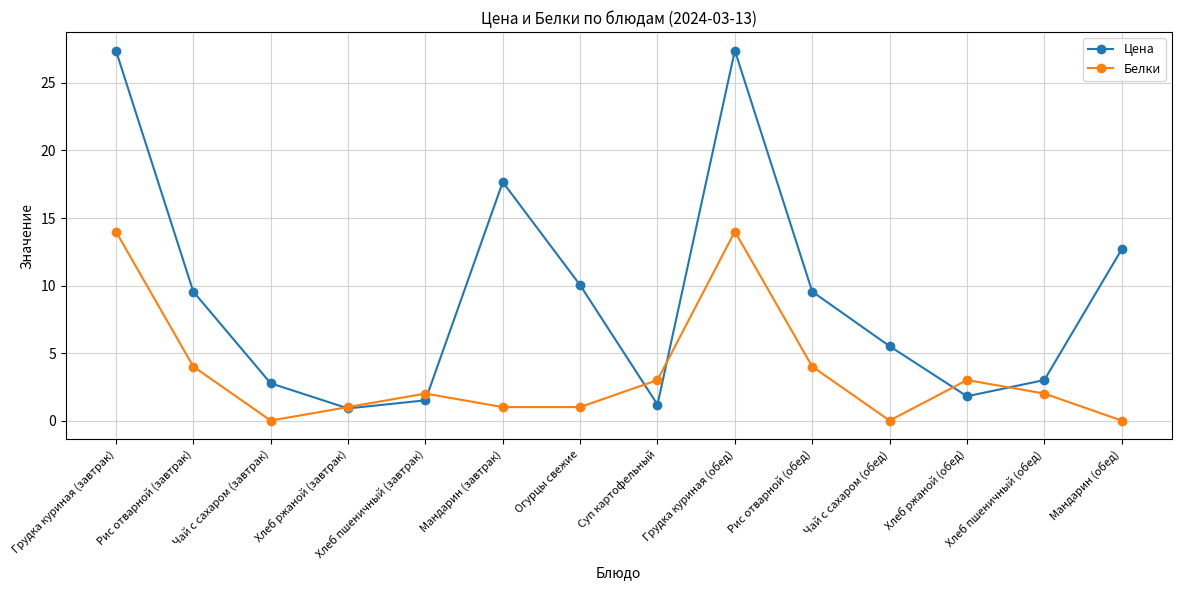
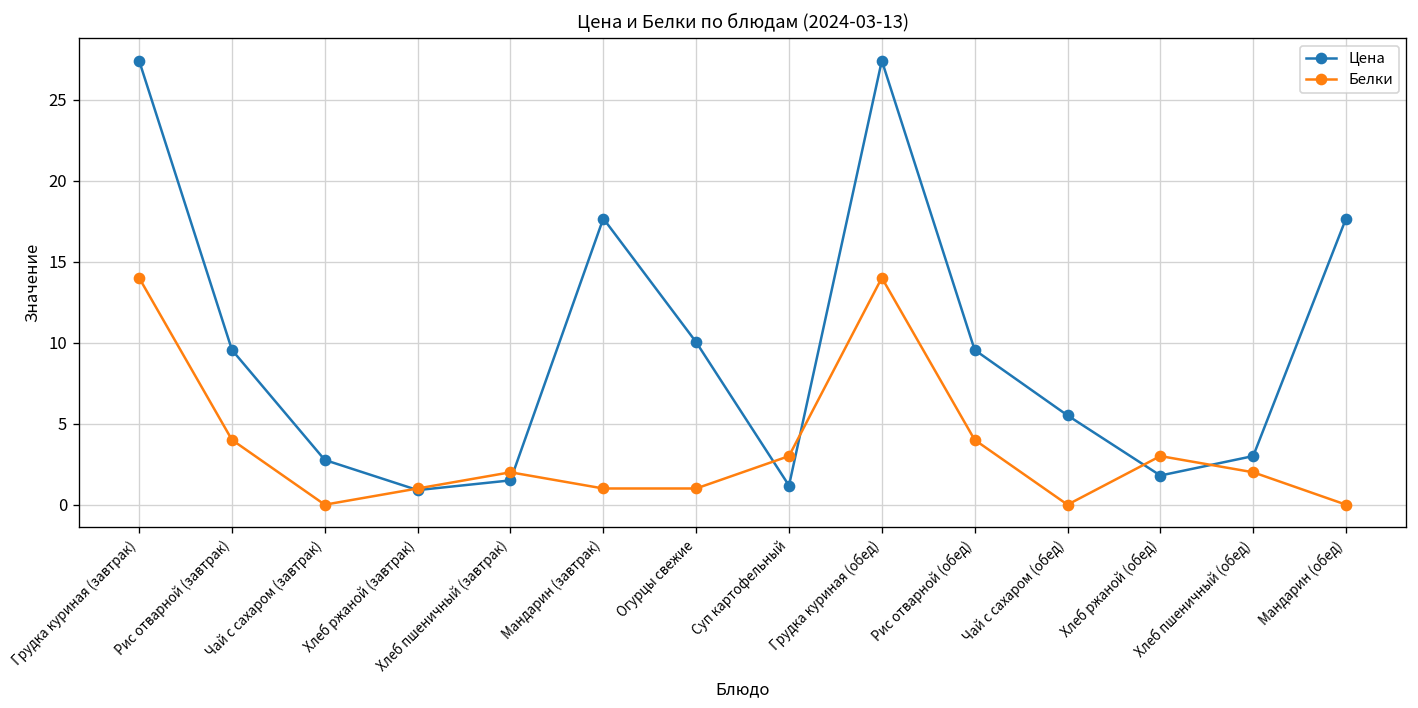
Цена, Мандарин (обед): 12.7 -> 17.7
